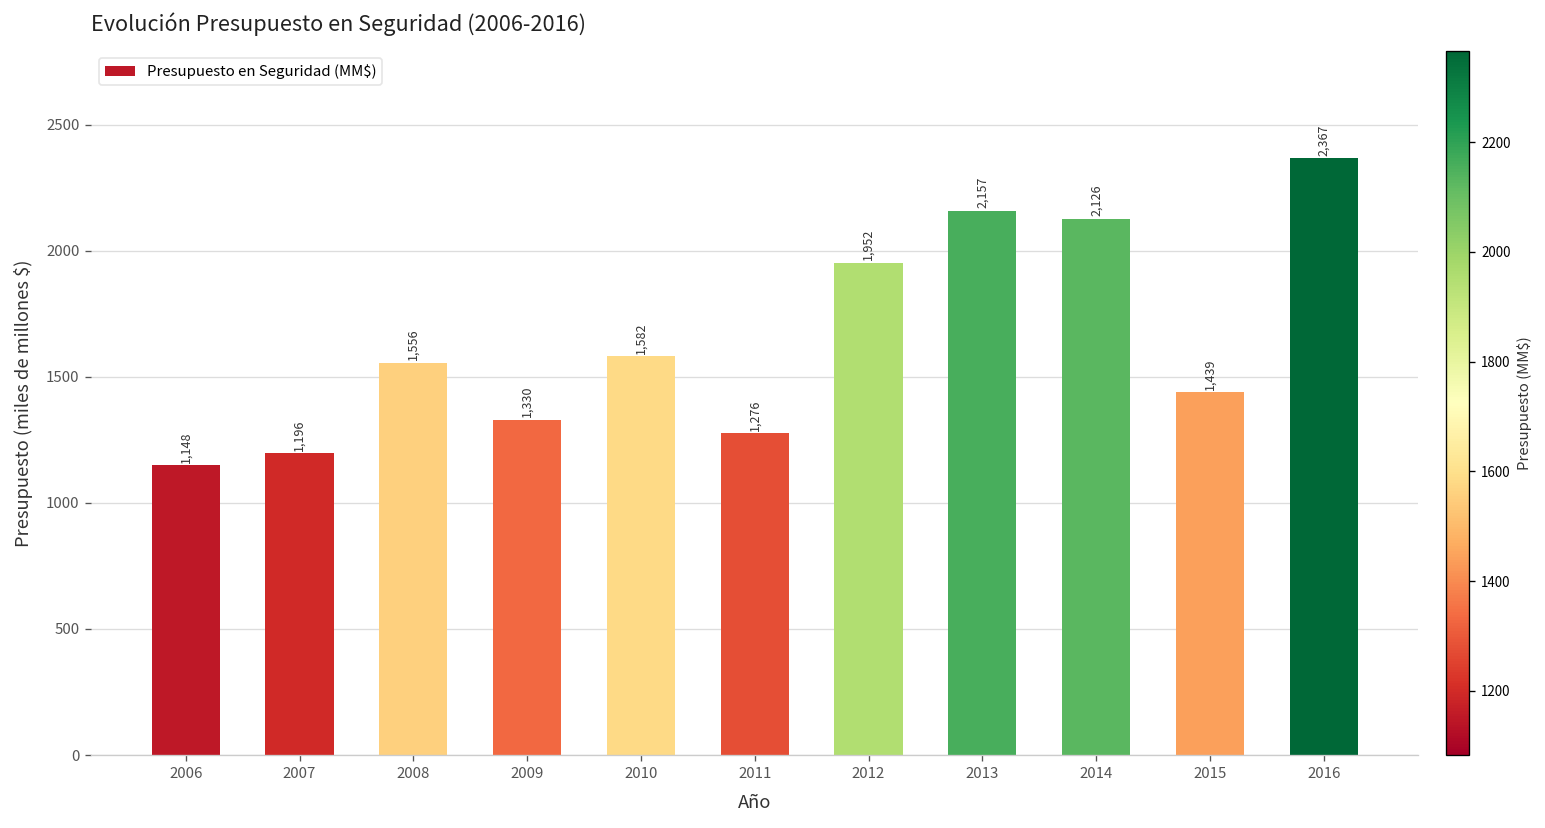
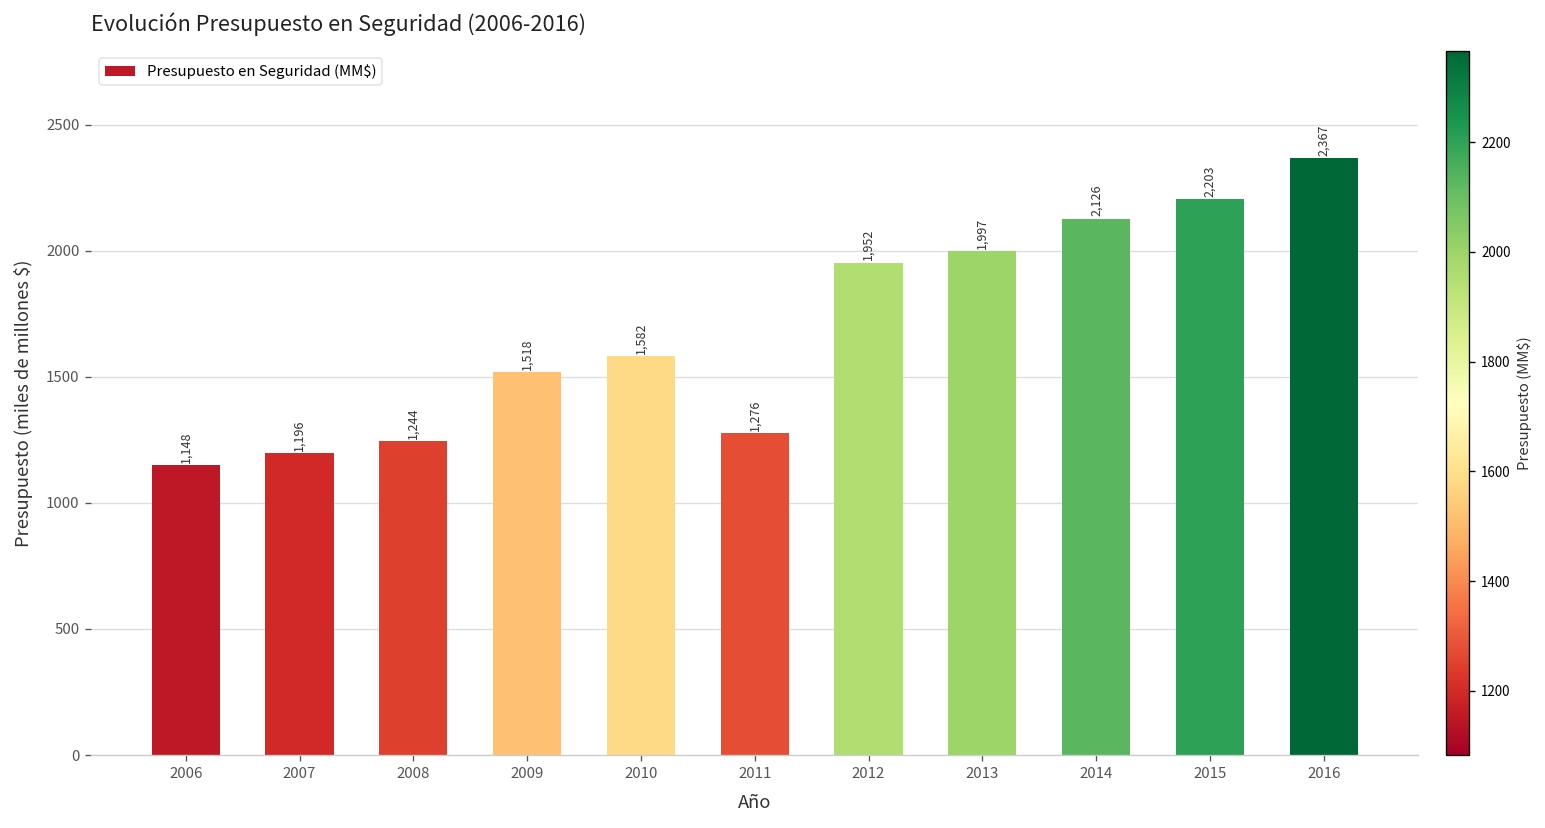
2008: 1,556 -> 1,244
2009: 1,330 -> 1,518
2013: 2,157 -> 1,997
2015: 1,439 -> 2,203
